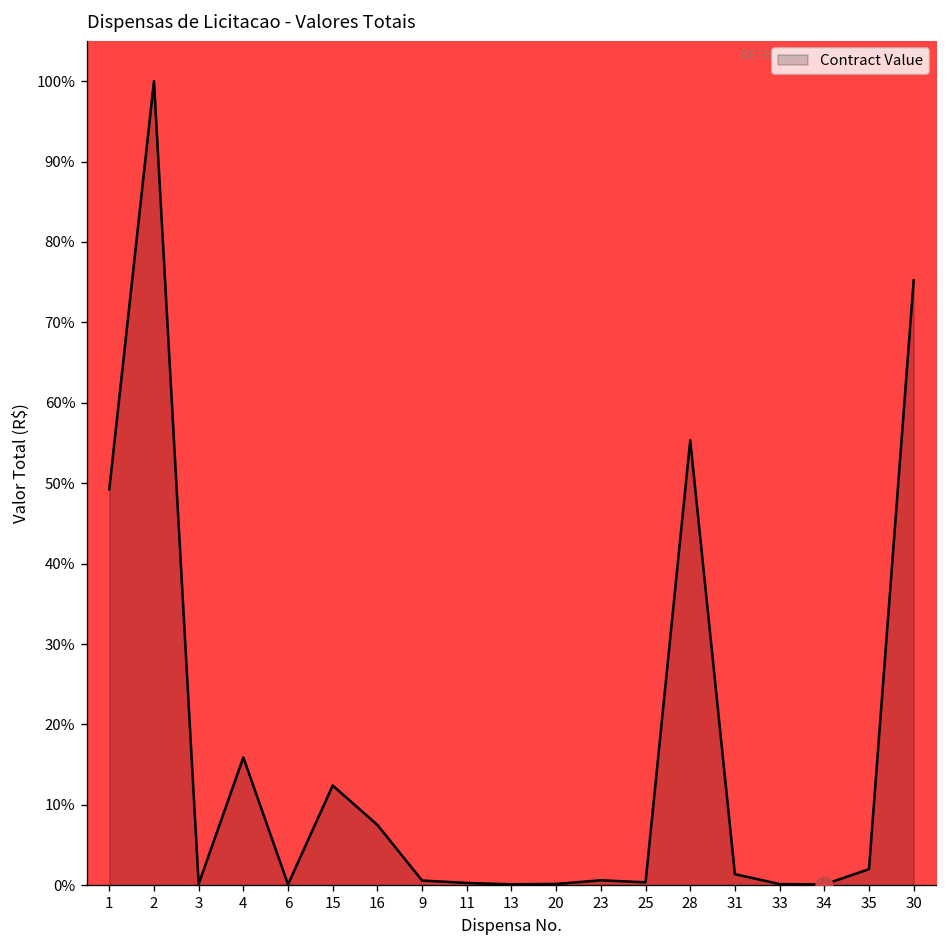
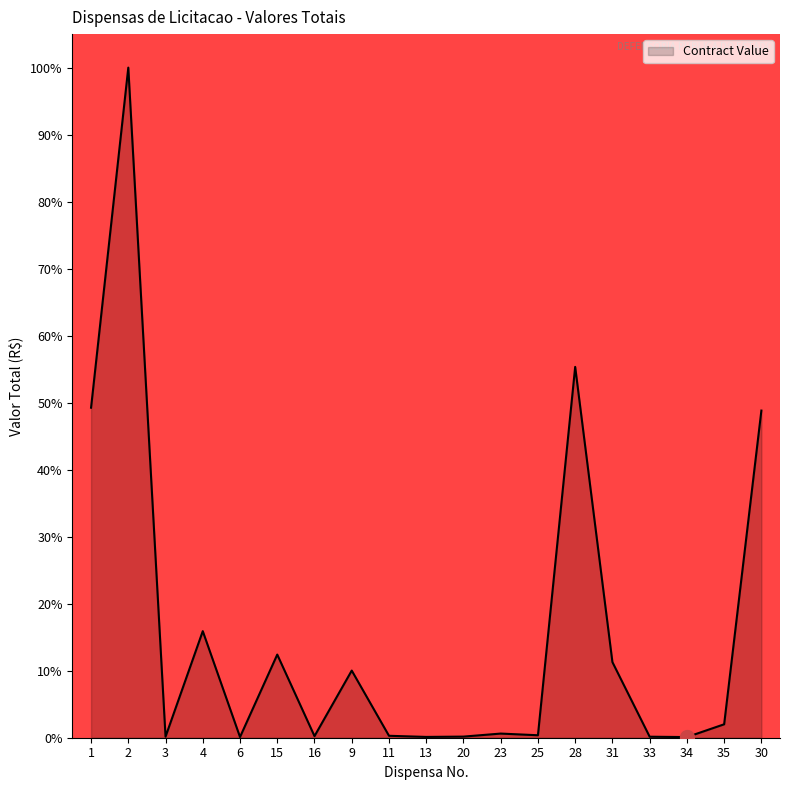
Contract Value, 16: 8% -> 0%
Contract Value, 9: 1% -> 10%
Contract Value, 31: 1% -> 11%
Contract Value, 30: 75% -> 49%
